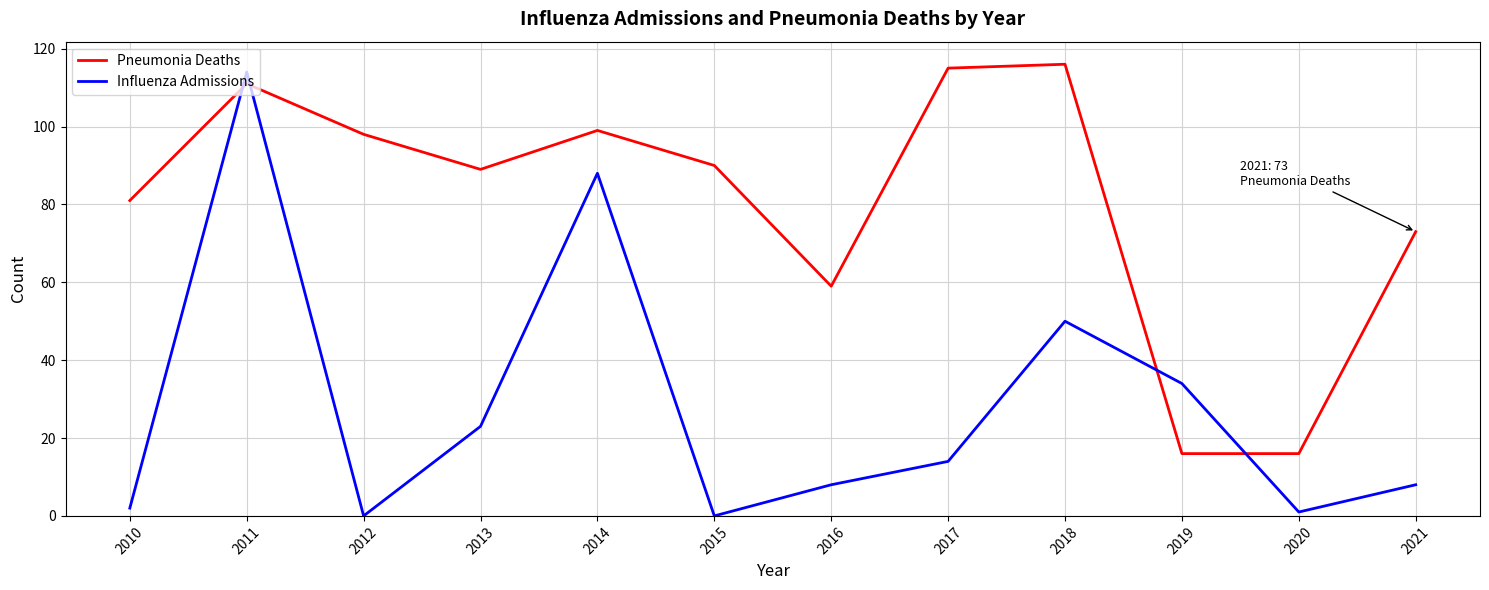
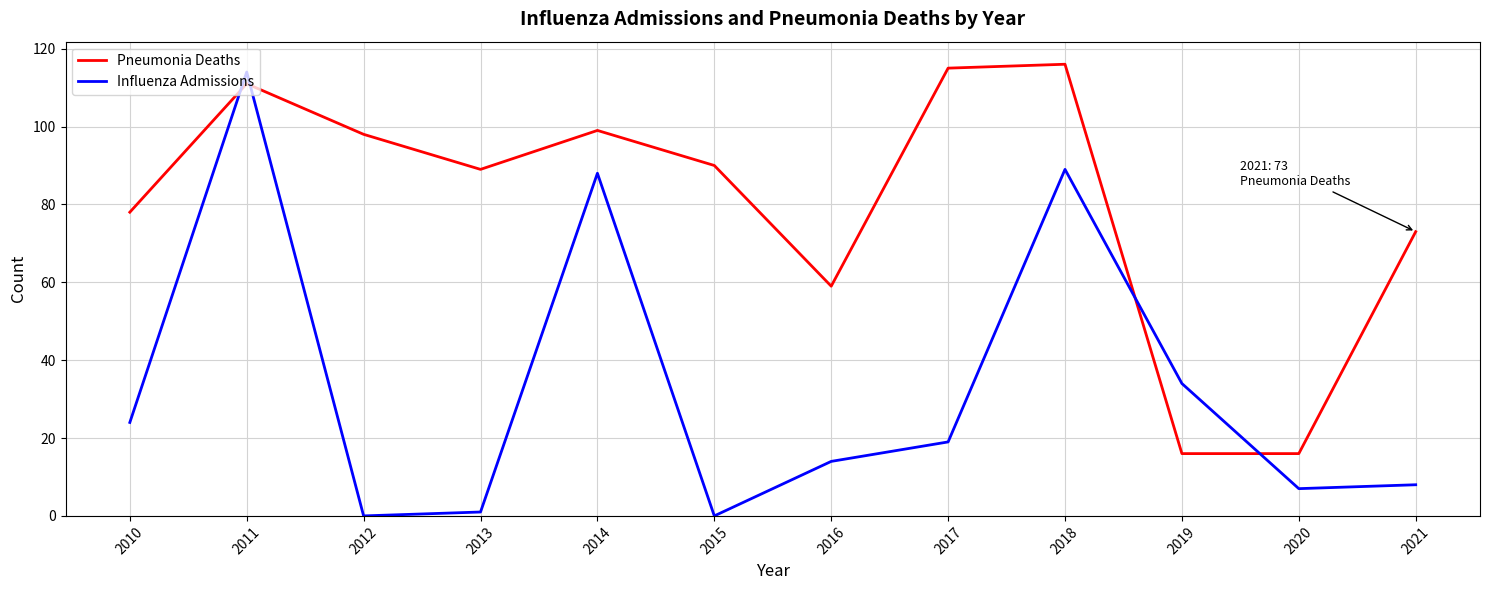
Pneumonia Deaths, 2010: 81 -> 78
Influenza Admissions, 2010: 2 -> 24
Influenza Admissions, 2013: 23 -> 1
Influenza Admissions, 2016: 8 -> 14
Influenza Admissions, 2017: 14 -> 19
Influenza Admissions, 2018: 50 -> 89
Influenza Admissions, 2020: 1 -> 7
